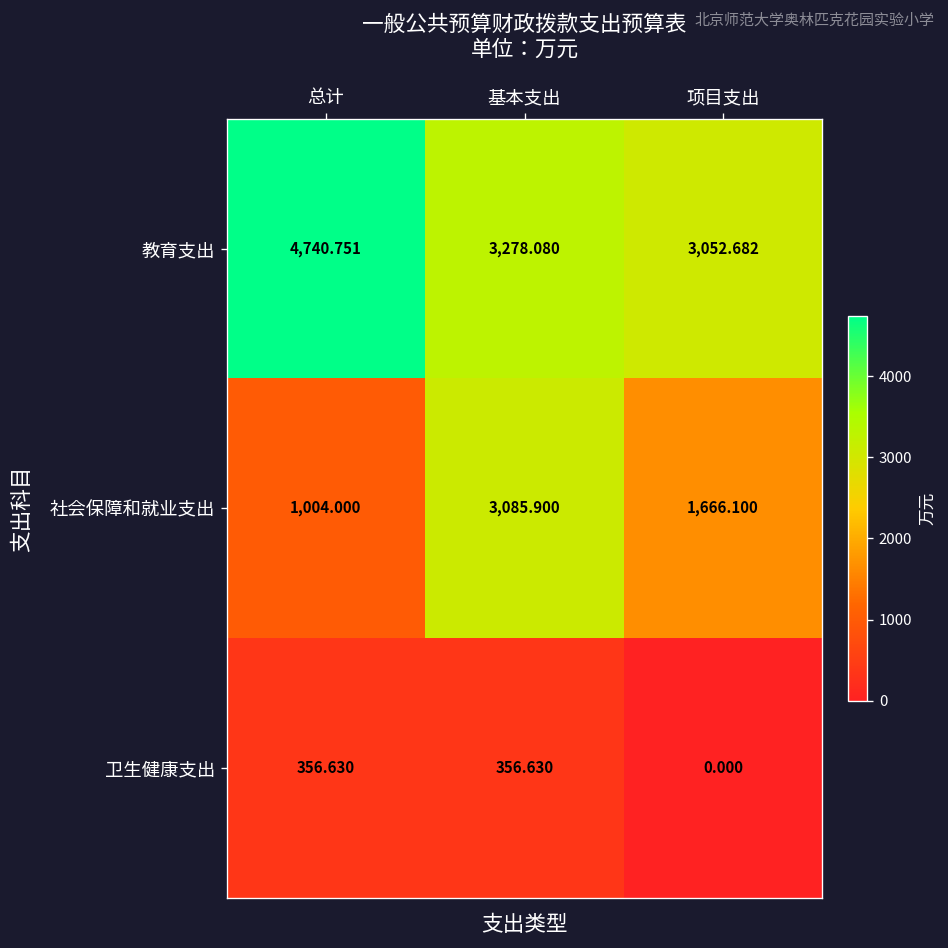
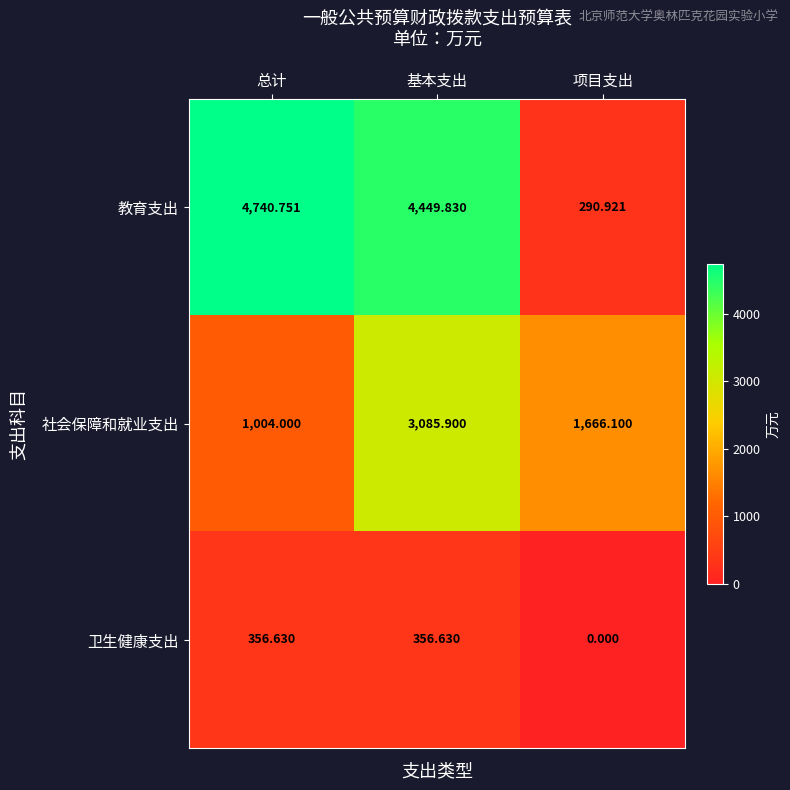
教育支出, 基本支出: 3,278.080 -> 4,449.830
教育支出, 项目支出: 3,052.682 -> 290.921
